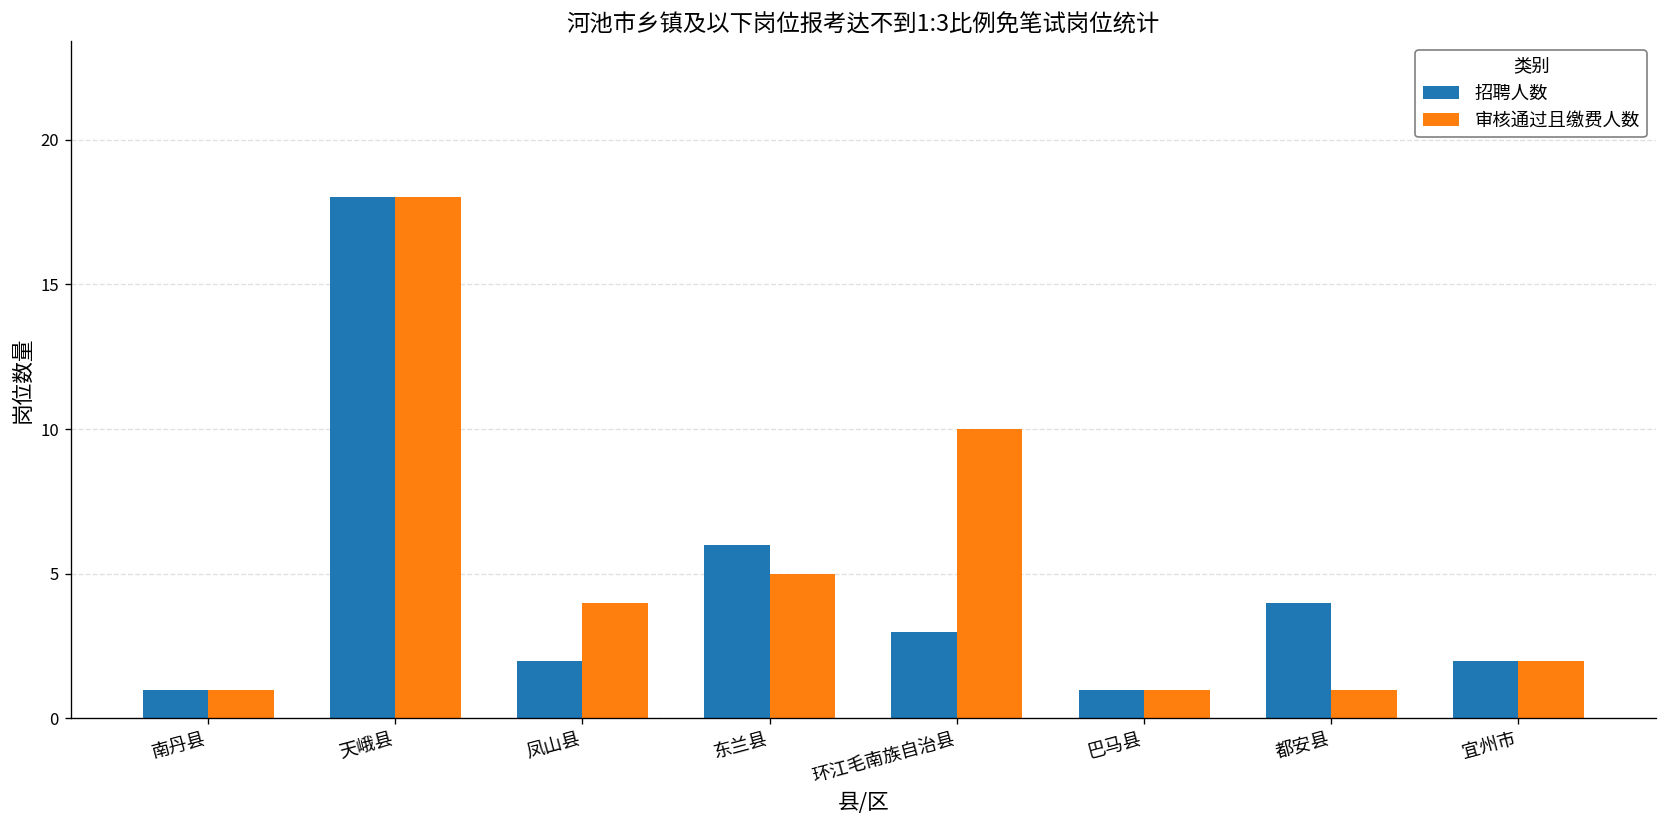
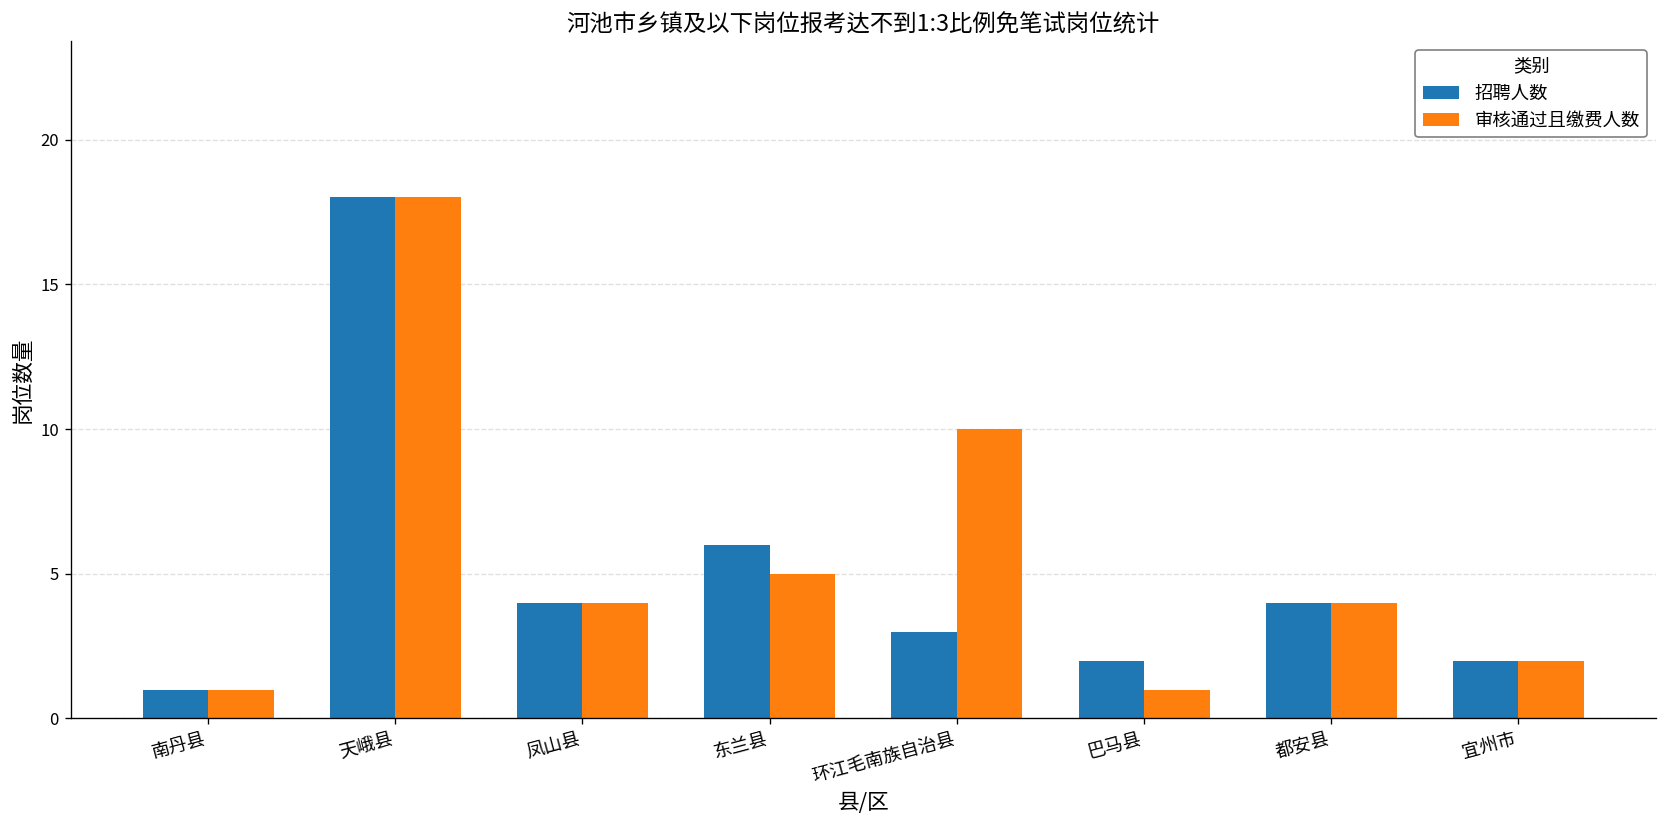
招聘人数, 凤山县: 2 -> 4
招聘人数, 巴马县: 1 -> 2
审核通过且缴费人数, 都安县: 1 -> 4
